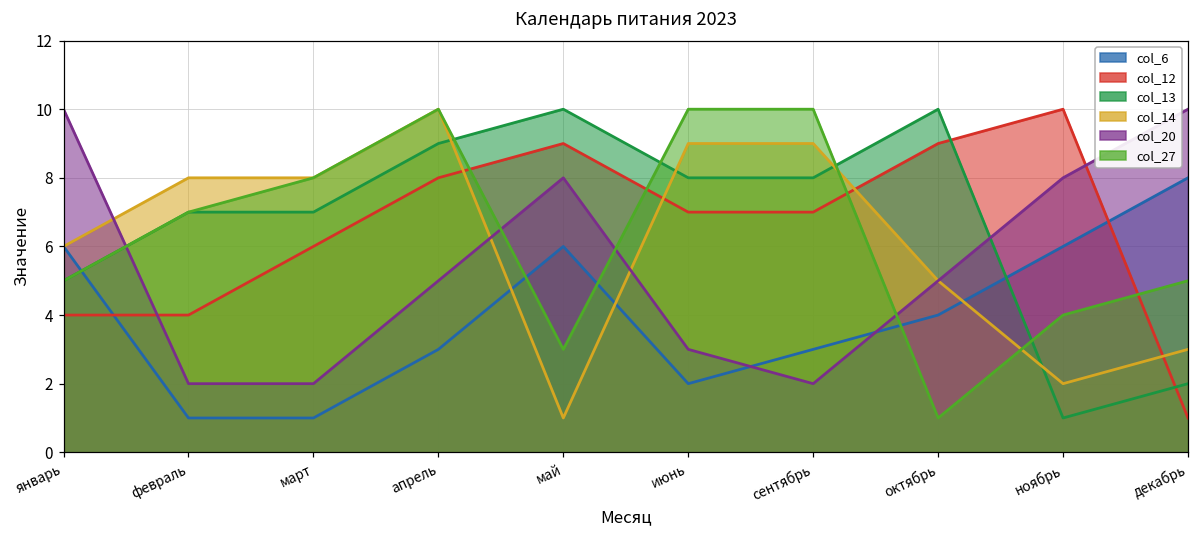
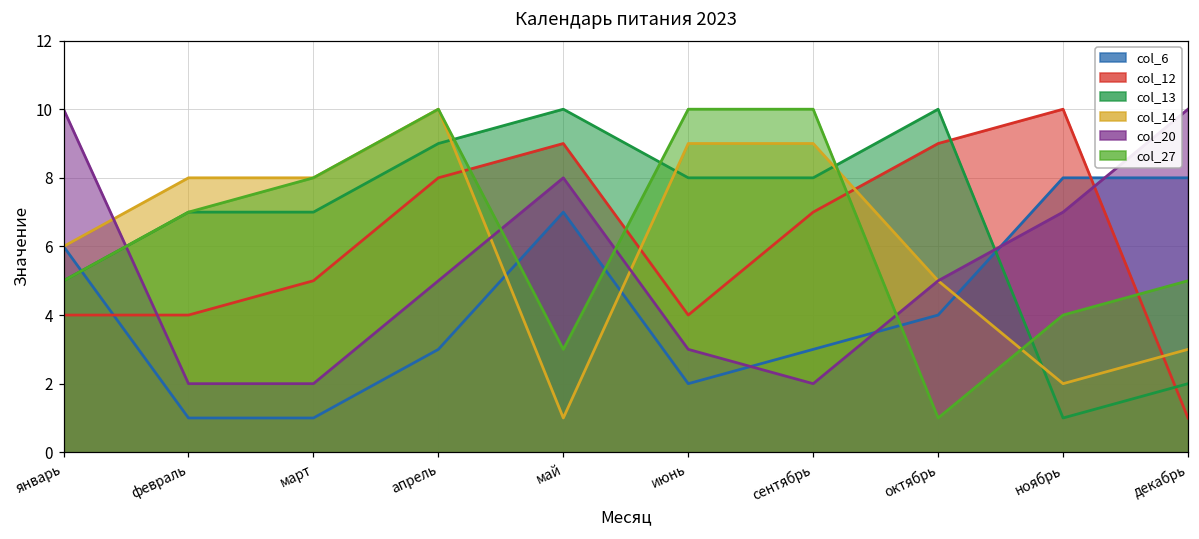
col_12, март: 6 -> 5
col_6, май: 6 -> 7
col_12, июнь: 7 -> 4
col_6, ноябрь: 6 -> 8
col_20, ноябрь: 8 -> 7
